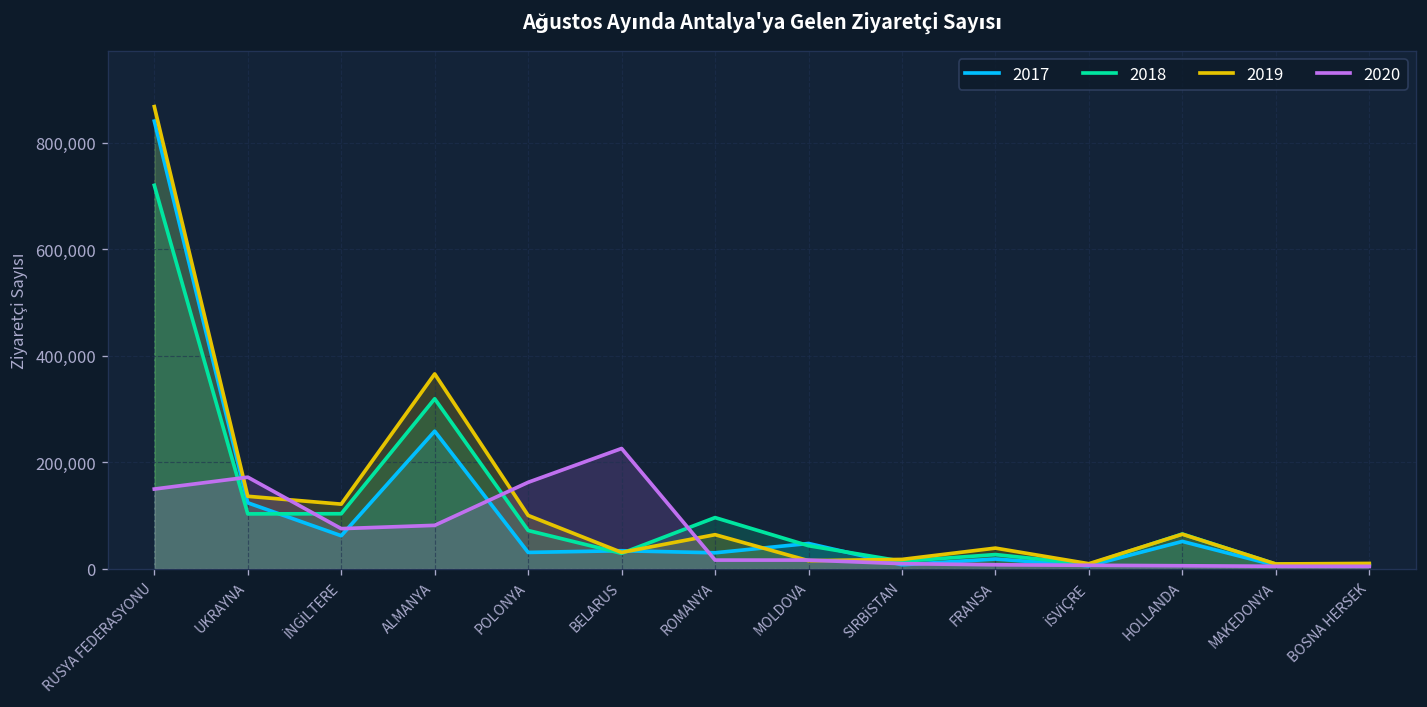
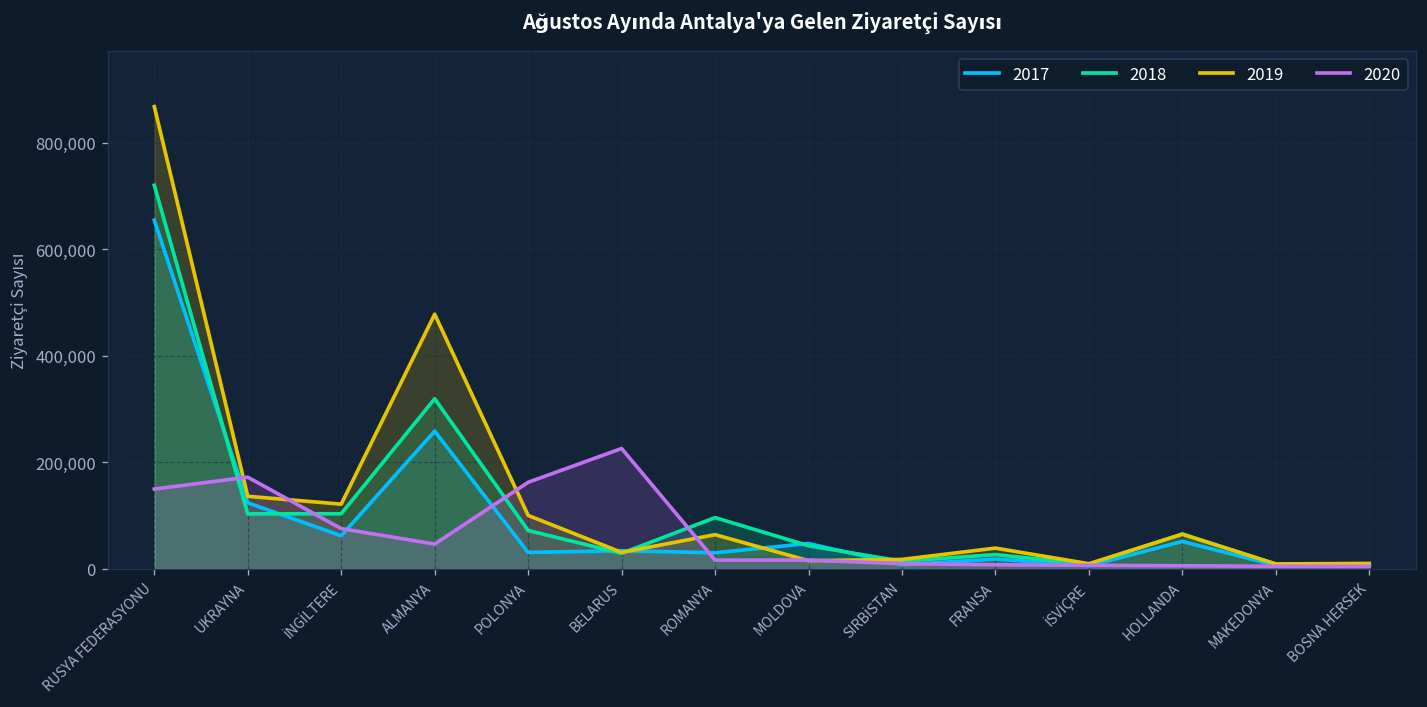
2017, RUSYA FEDERASYONU: 840,000 -> 650,000
2019, ALMANYA: 370,000 -> 480,000
2020, ALMANYA: 80,000 -> 50,000
